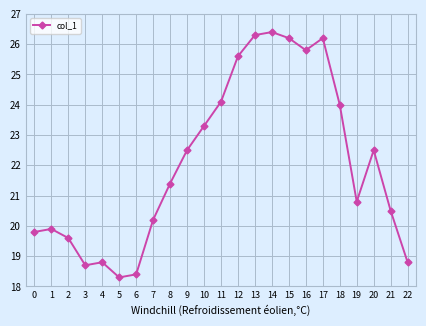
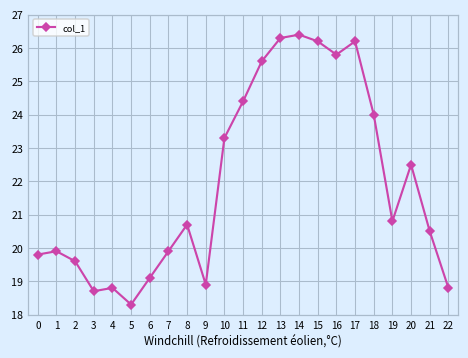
6: 18.4 -> 19.1
7: 20.2 -> 19.9
8: 21.4 -> 20.7
9: 22.5 -> 18.9
11: 24.1 -> 24.4
